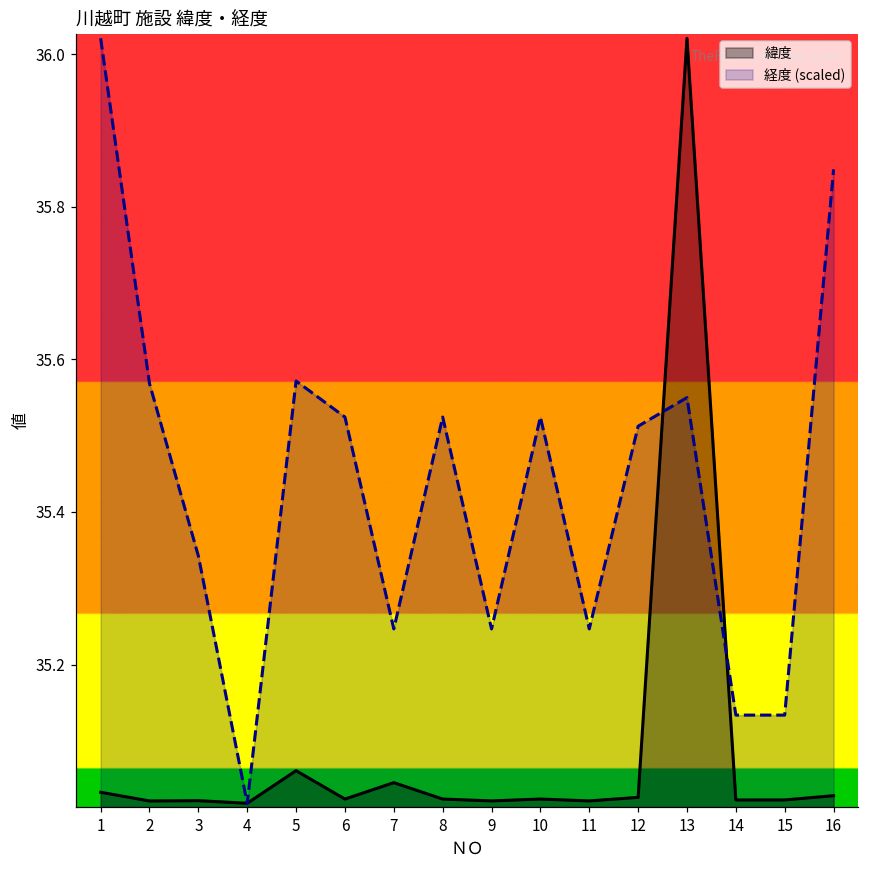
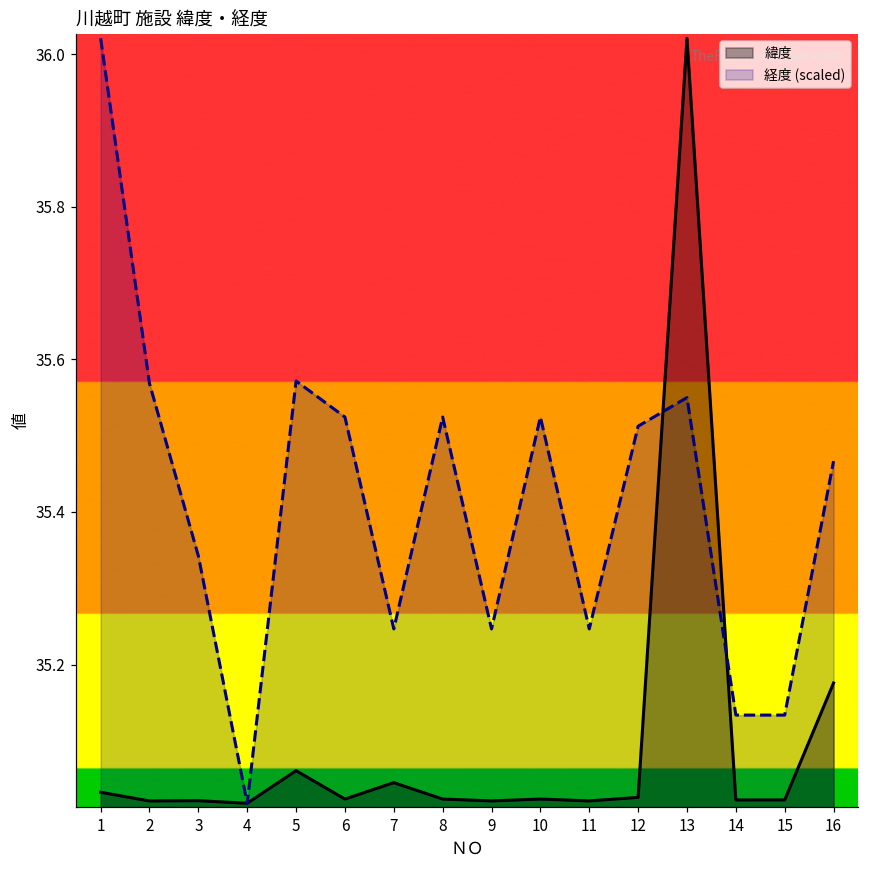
緯度, 16: 35.03 -> 35.18
経度 (scaled), 16: 35.85 -> 35.47
